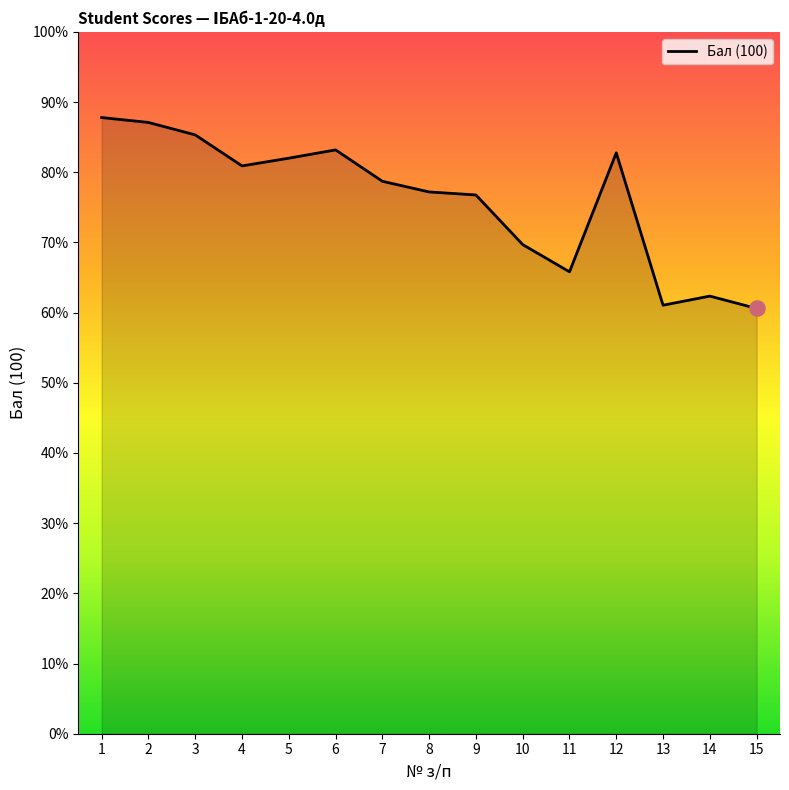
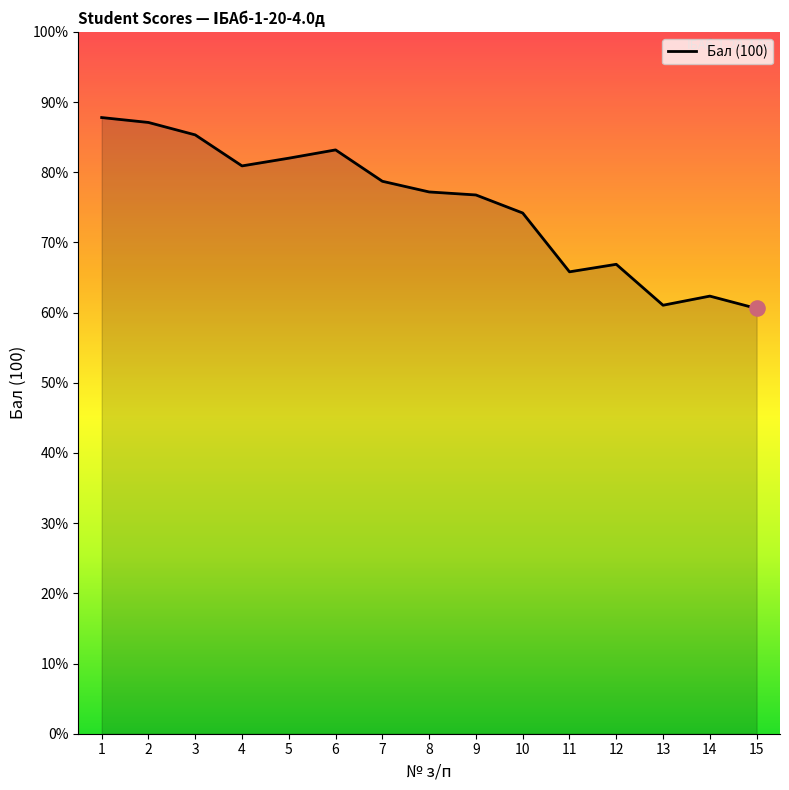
Бал (100), 10: 70% -> 74%
Бал (100), 12: 83% -> 67%
